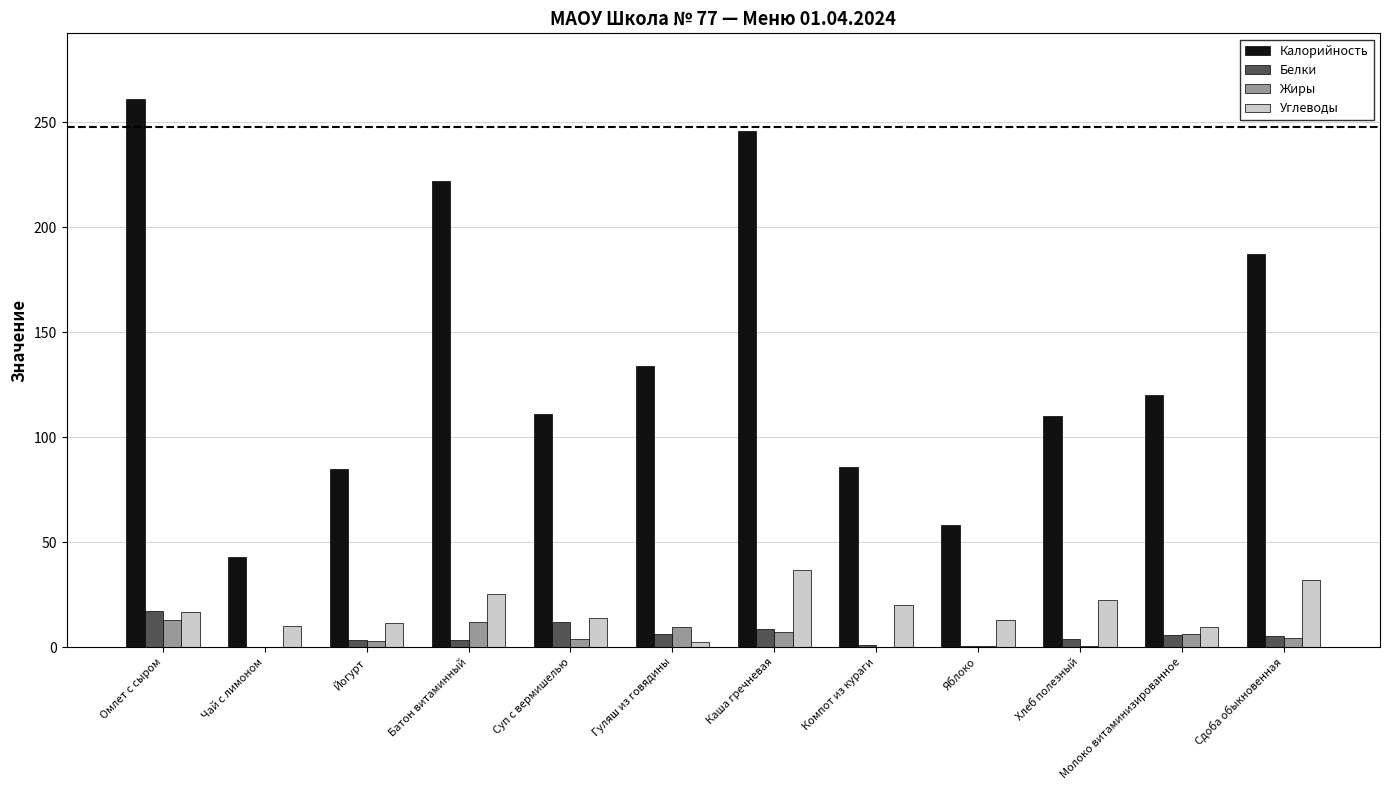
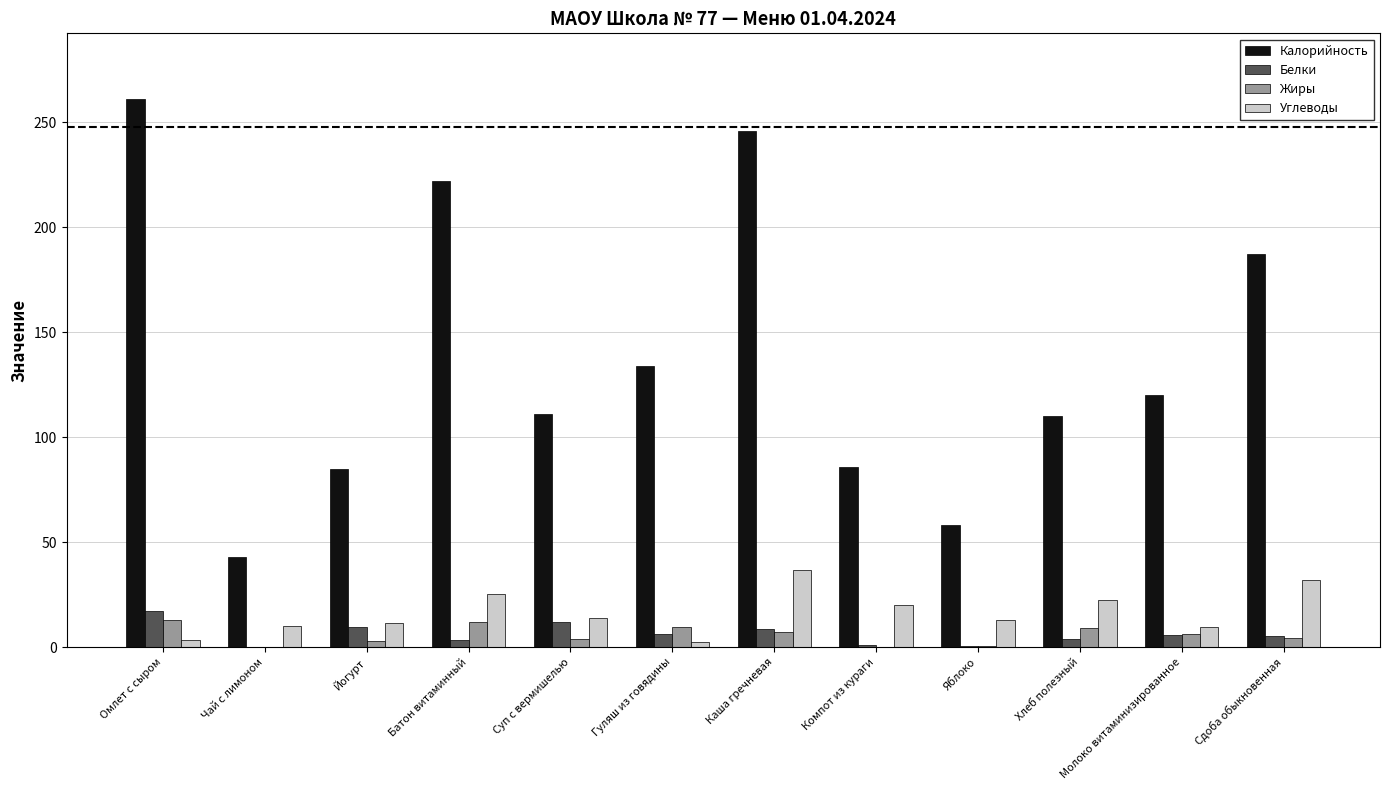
Углеводы, Омлет с сыром: 17 -> 3
Белки, Йогурт: 4 -> 10
Жиры, Хлеб полезный: 1 -> 9
